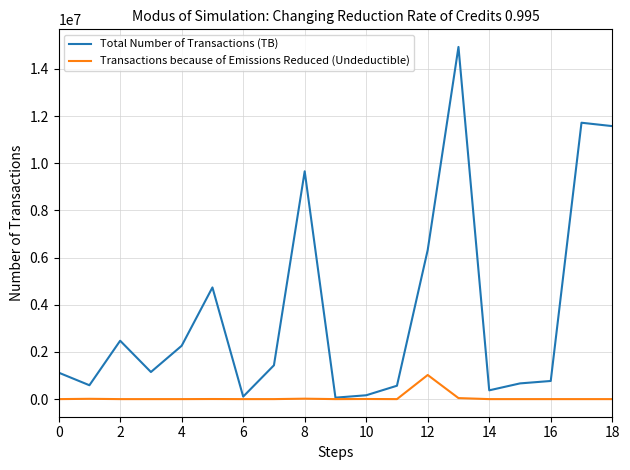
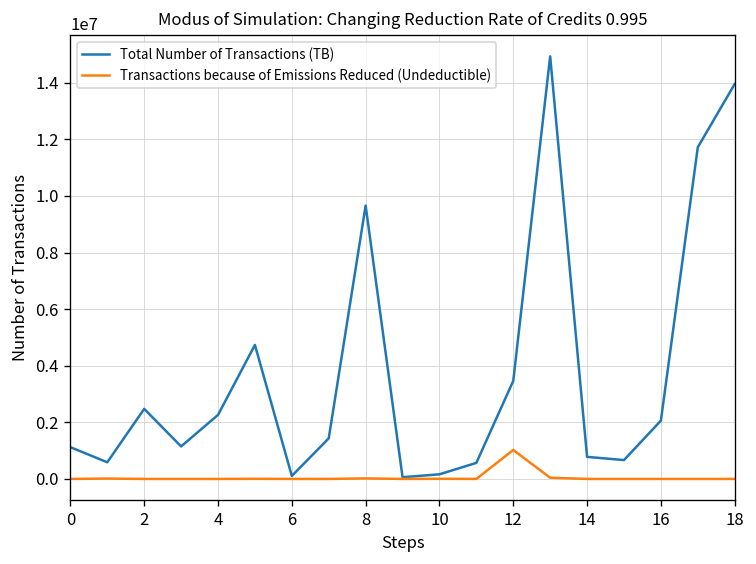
Total Number of Transactions (TB), 12: 6300000 -> 3500000
Total Number of Transactions (TB), 14: 400000 -> 800000
Total Number of Transactions (TB), 16: 800000 -> 2100000
Total Number of Transactions (TB), 18: 11600000 -> 14000000
